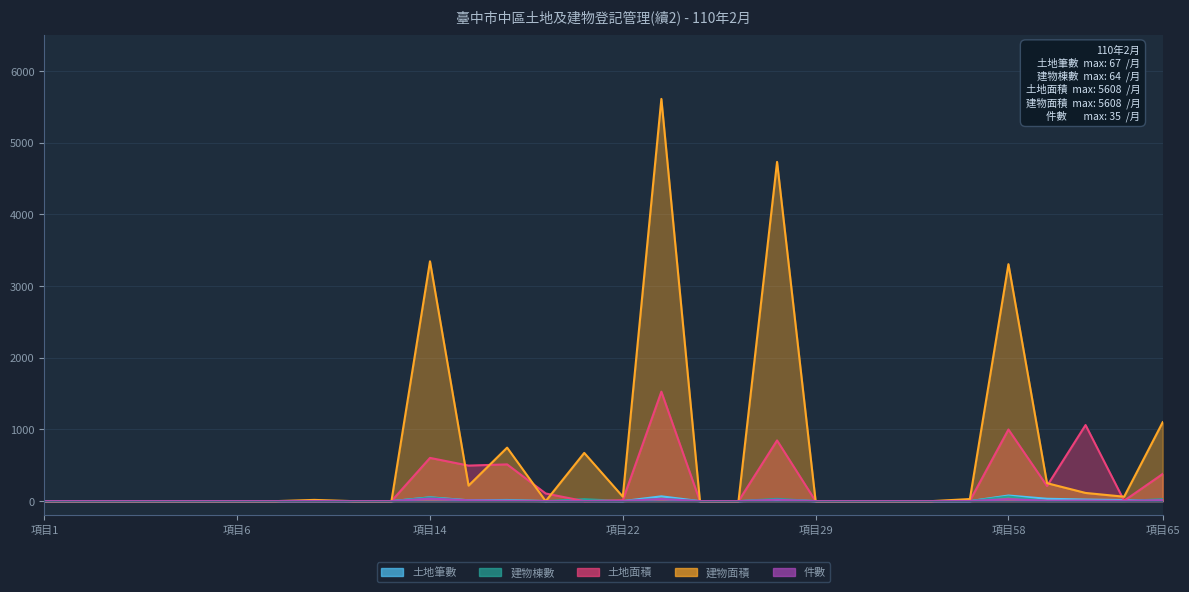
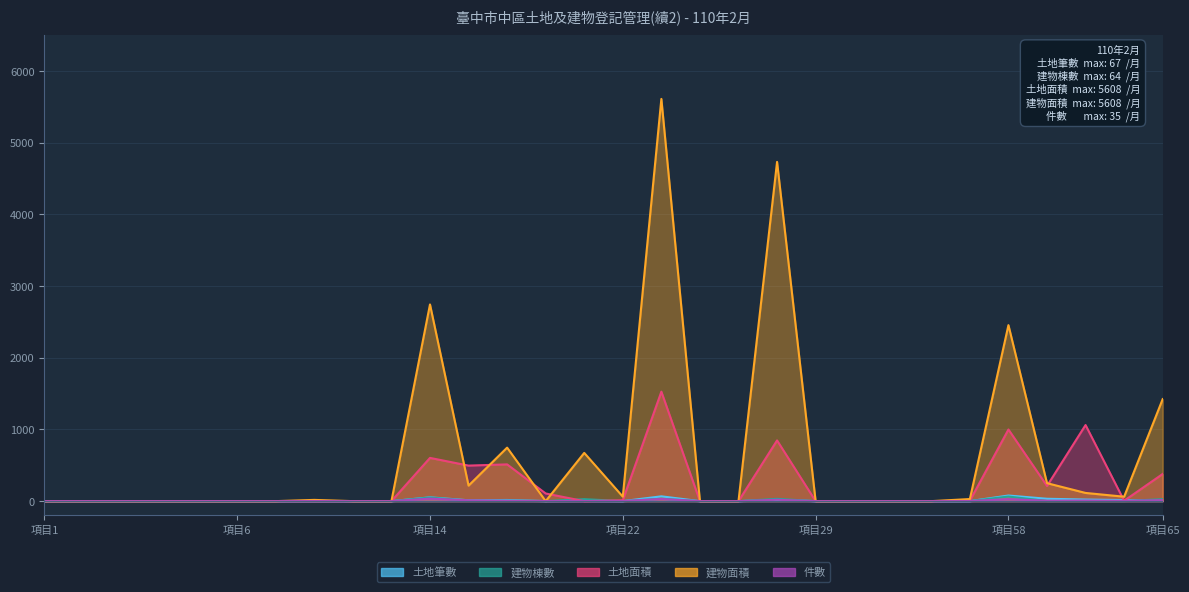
建物面積, 項目14: 3300 -> 2700
建物面積, 項目58: 3300 -> 2500
建物面積, 項目65: 1100 -> 1400
